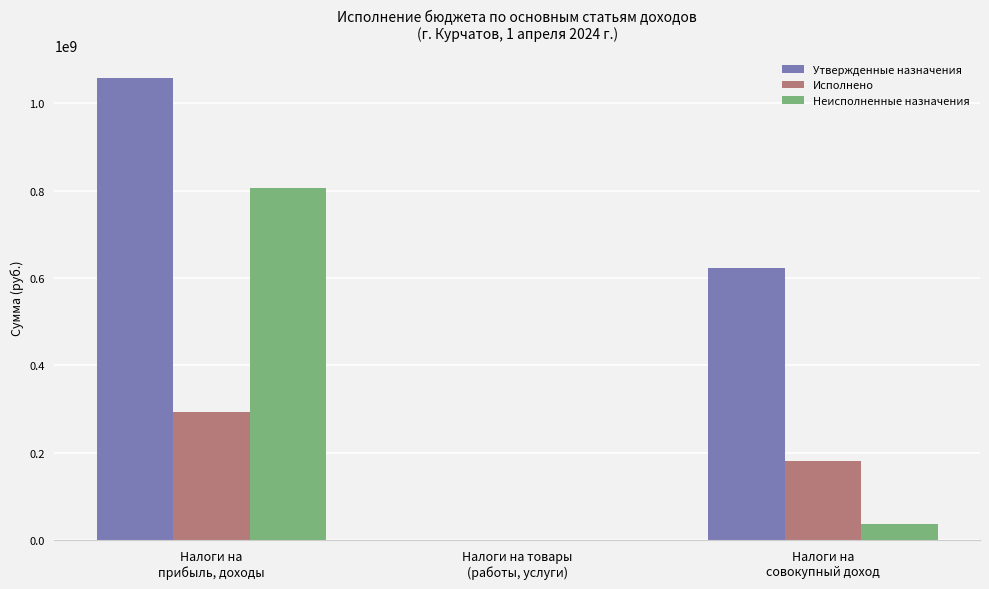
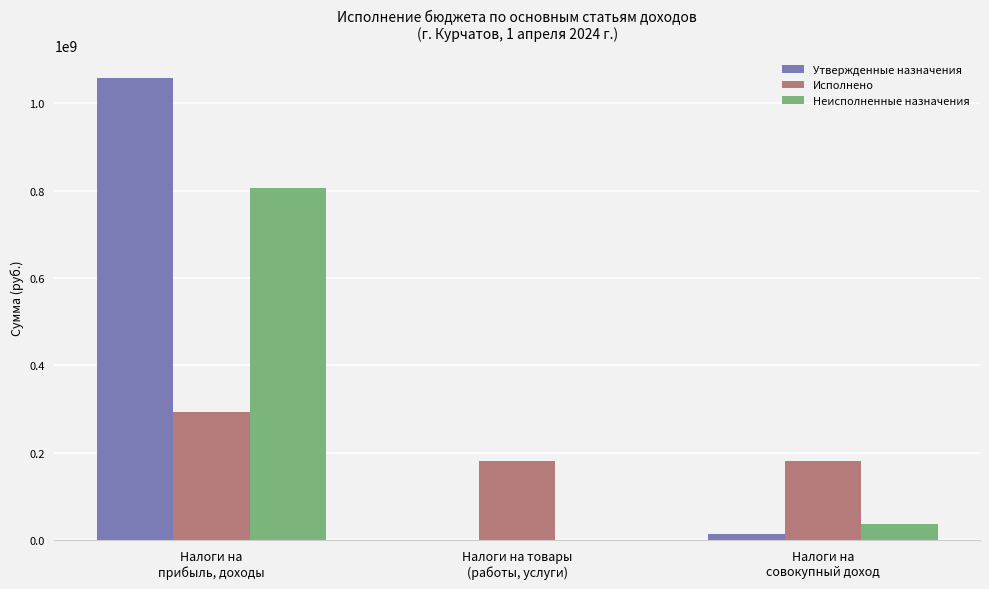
Исполнено, Налоги на товары (работы, услуги): 0 -> 180000000
Утвержденные назначения, Налоги на совокупный доход: 620000000 -> 20000000
